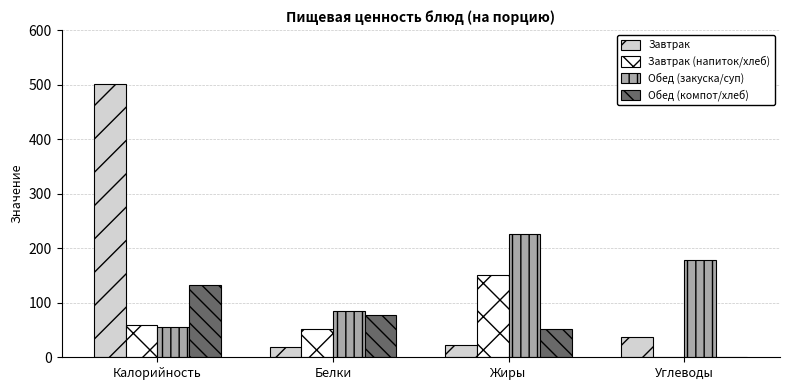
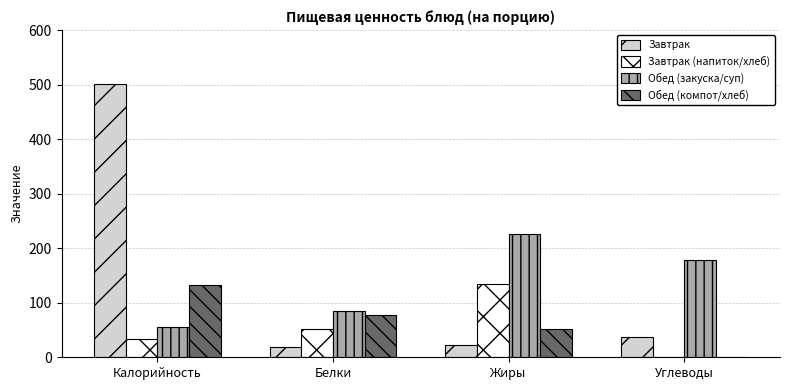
Завтрак (напиток/хлеб), Калорийность: 60 -> 30
Завтрак (напиток/хлеб), Жиры: 150 -> 140
